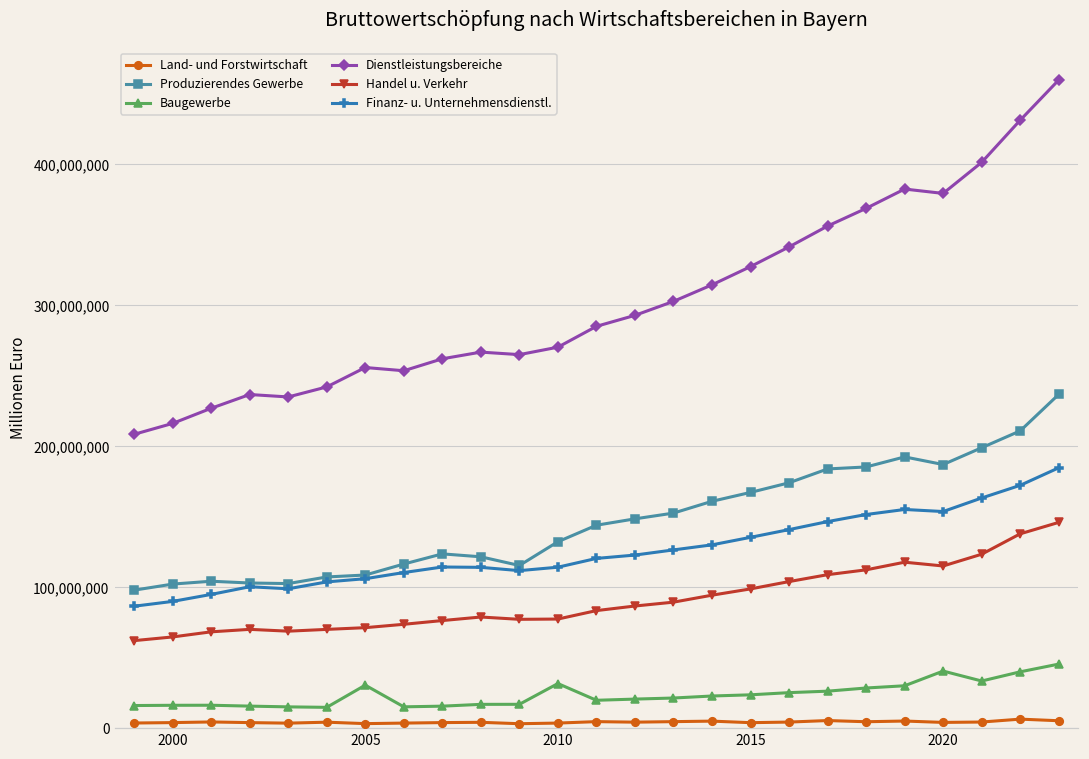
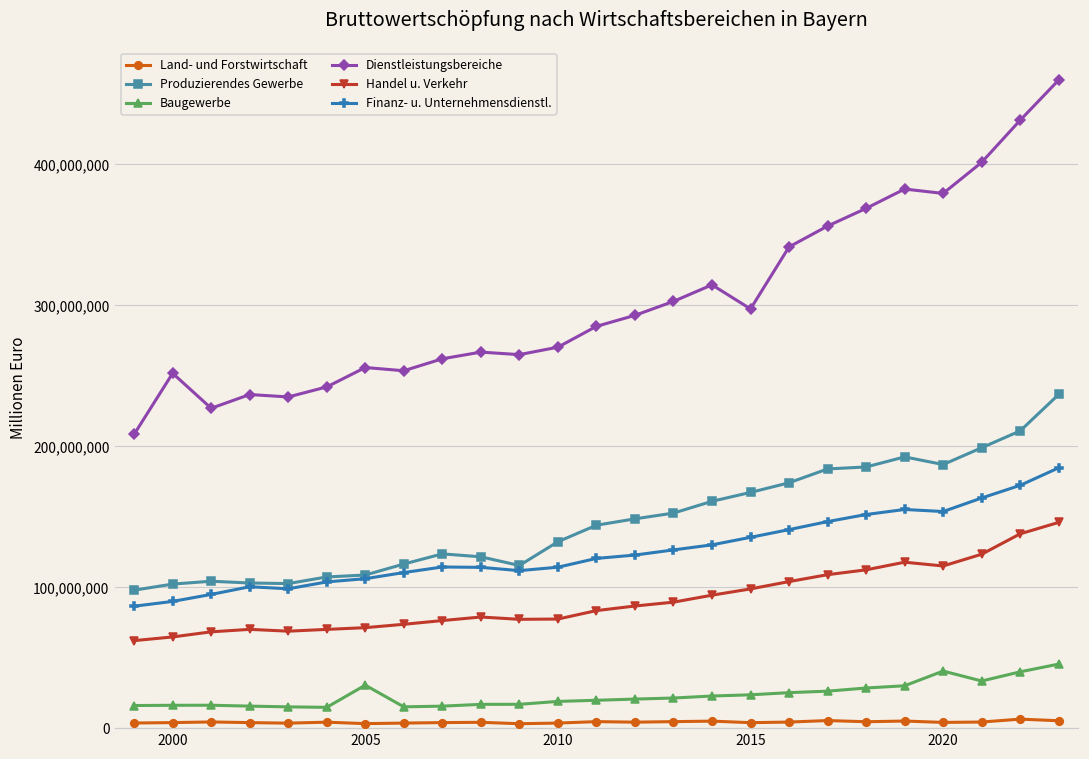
Dienstleistungsbereiche, 2000: 216,000,000 -> 252,000,000
Baugewerbe, 2010: 32,000,000 -> 19,000,000
Dienstleistungsbereiche, 2015: 328,000,000 -> 298,000,000
